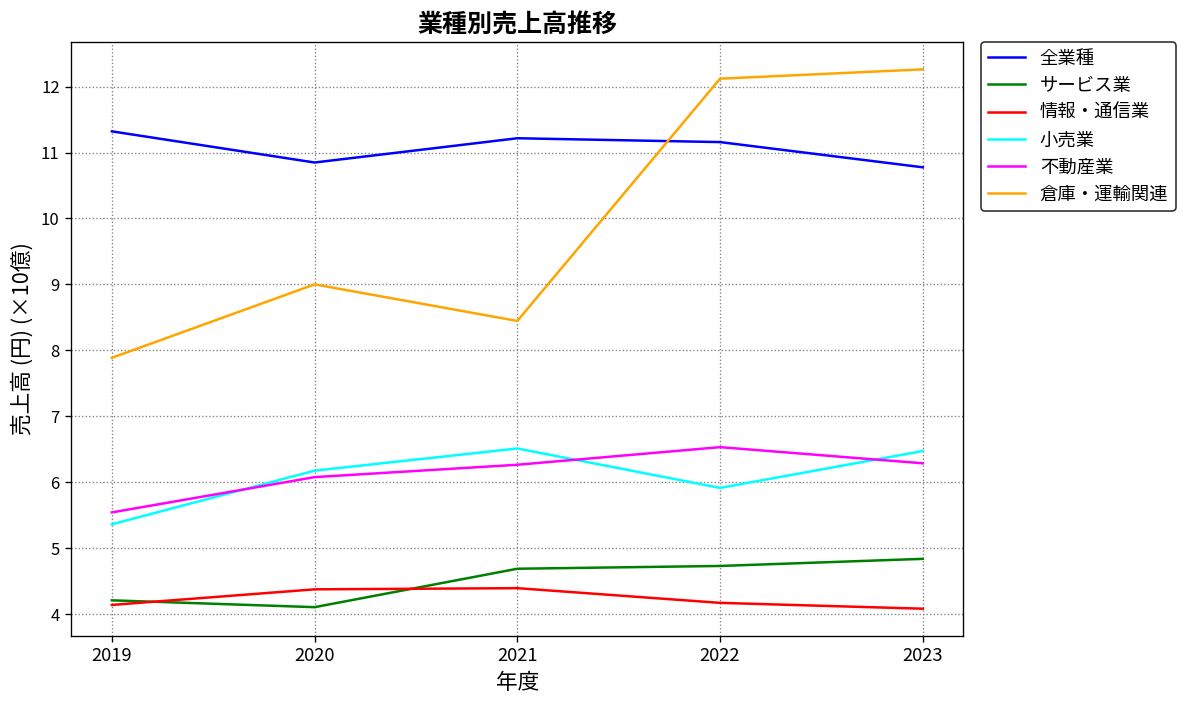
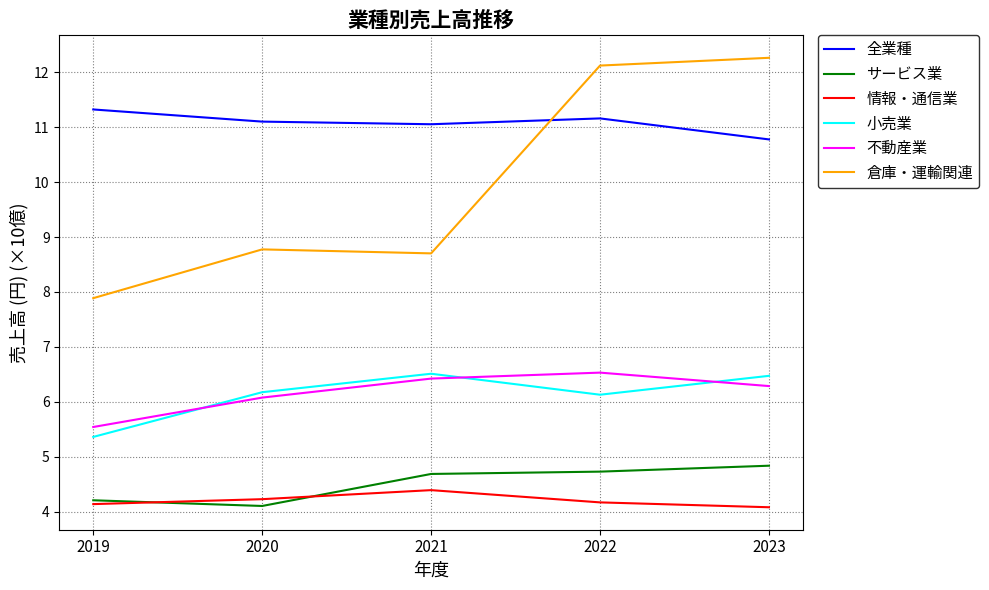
全業種, 2020: 10.8 -> 11.1
情報・通信業, 2020: 4.4 -> 4.2
倉庫・運輸関連, 2020: 9.0 -> 8.8
全業種, 2021: 11.2 -> 11.1
不動産業, 2021: 6.3 -> 6.4
倉庫・運輸関連, 2021: 8.4 -> 8.7
小売業, 2022: 5.9 -> 6.1
